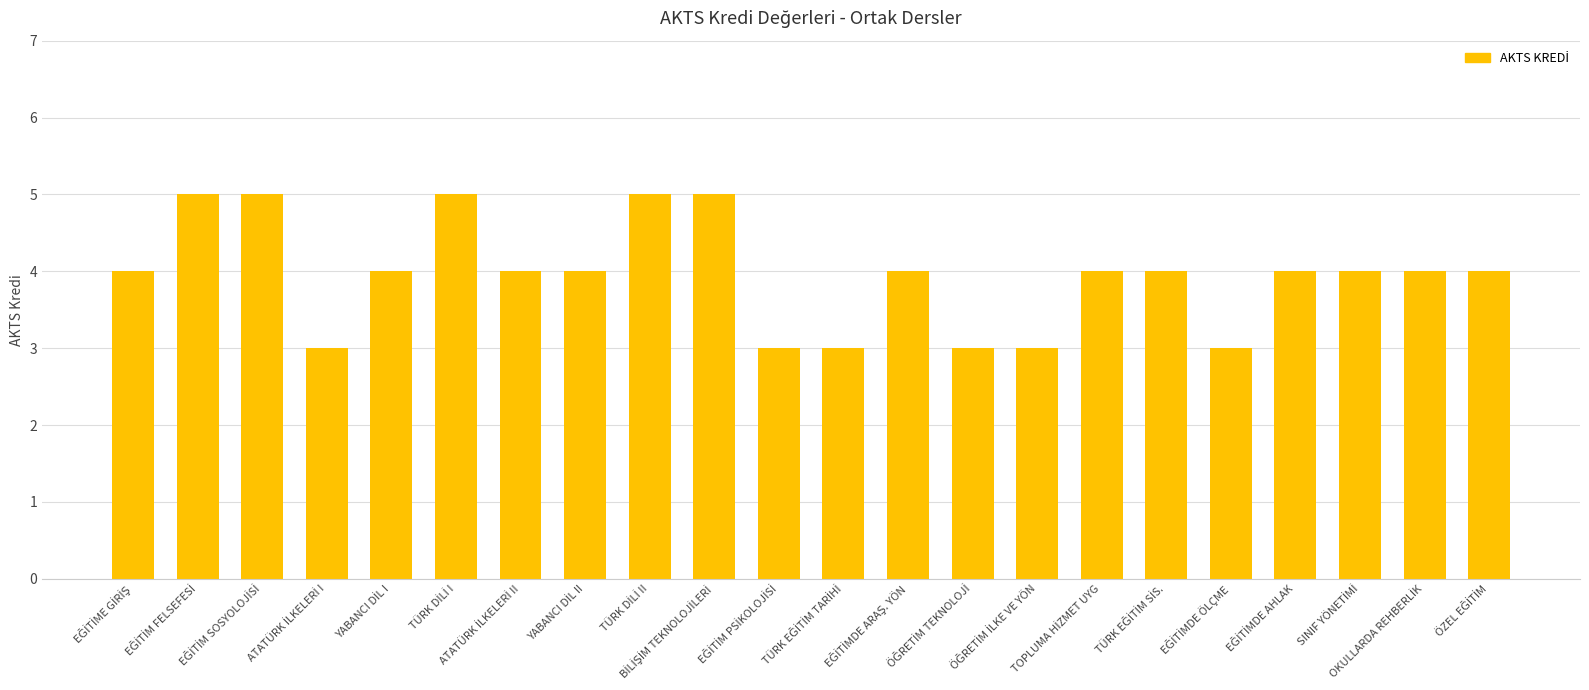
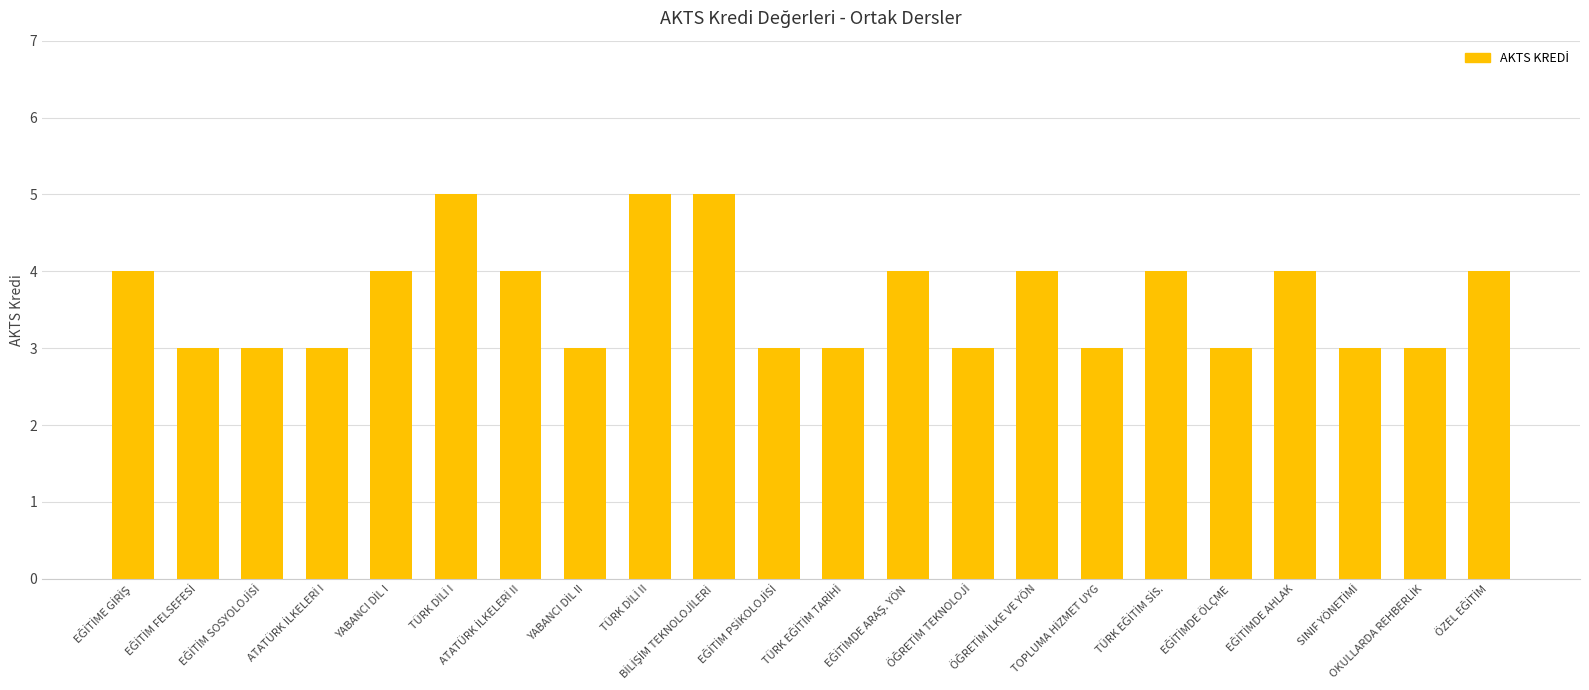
EĞİTİM FELSEFESİ: 5 -> 3
EĞİTİM SOSYOLOJİSİ: 5 -> 3
YABANCI DİL II: 4 -> 3
ÖĞRETİM İLKE VE YÖN: 3 -> 4
TOPLUMA HİZMET UYG: 4 -> 3
SINIF YÖNETİMİ: 4 -> 3
OKULLARDA REHBERLİK: 4 -> 3
